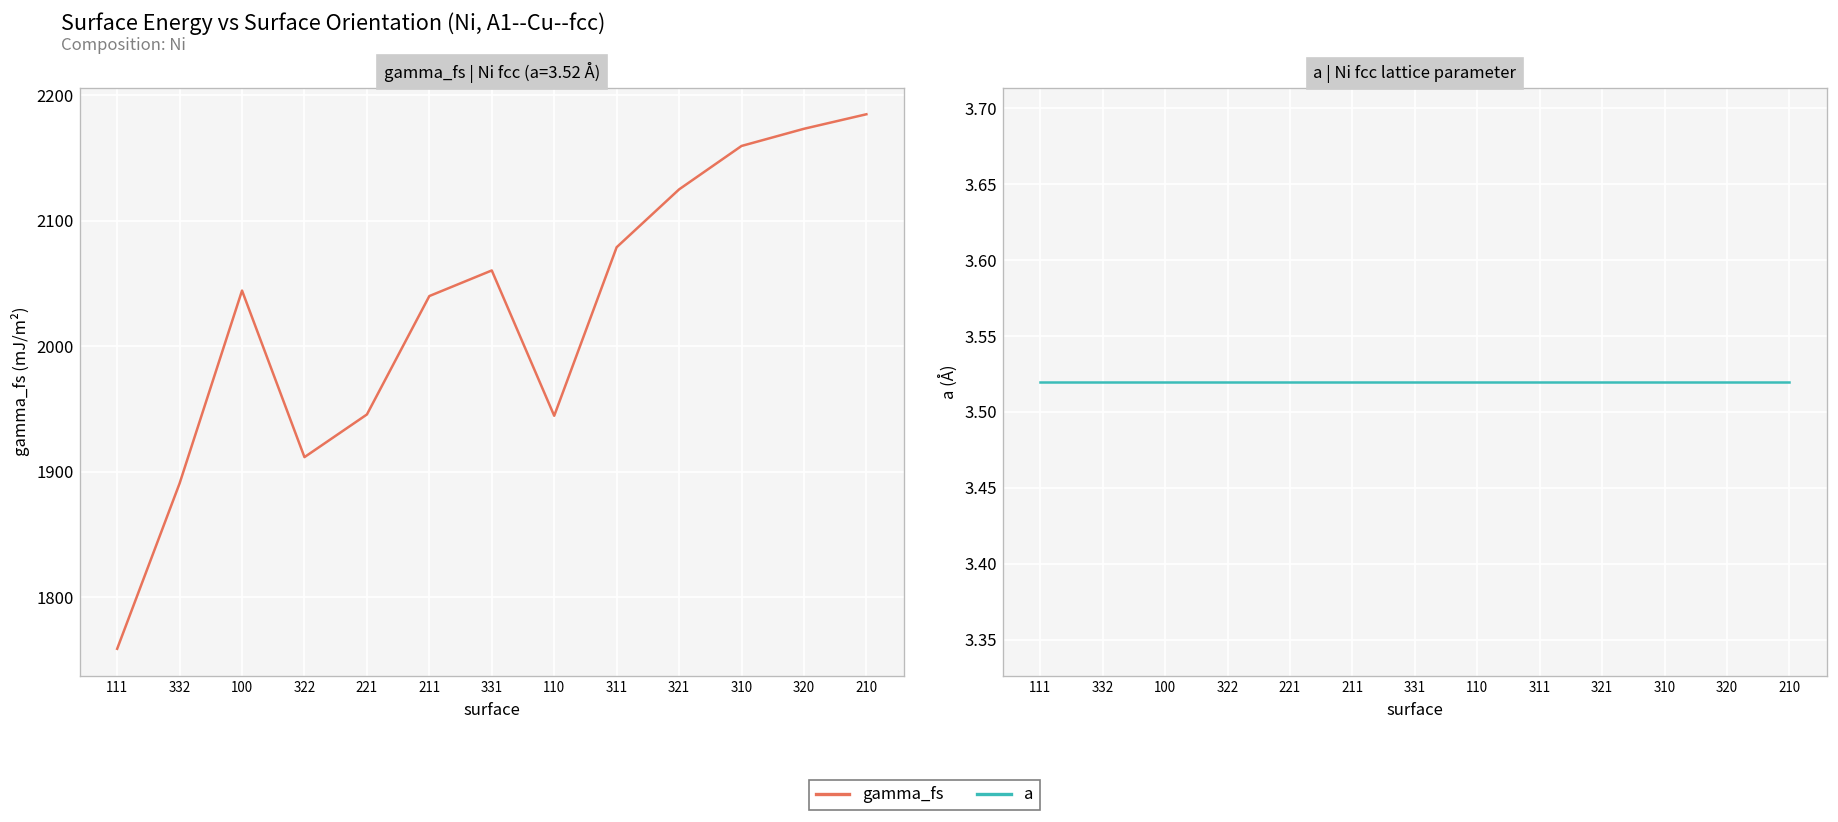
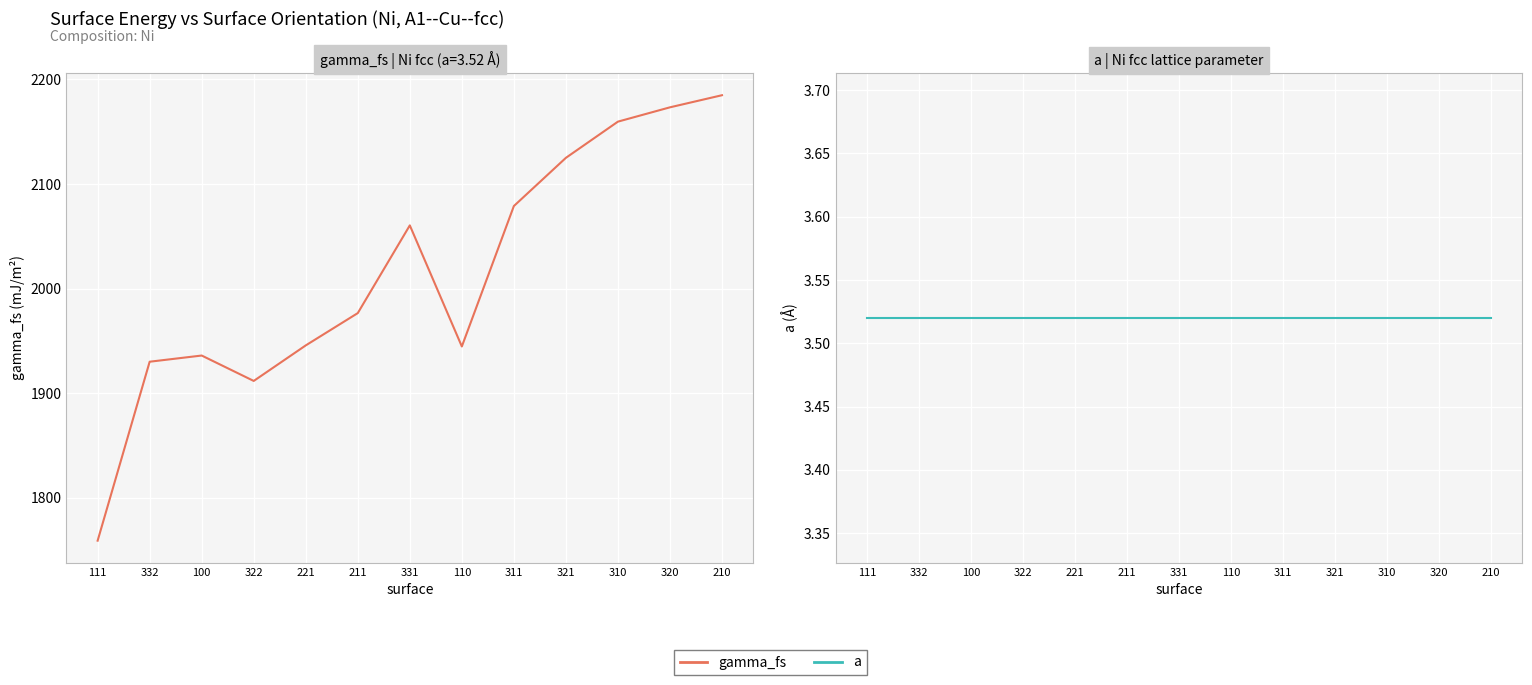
gamma_fs | Ni fcc (a=3.52 Å), 332: 1891 -> 1930
gamma_fs | Ni fcc (a=3.52 Å), 100: 2044 -> 1936
gamma_fs | Ni fcc (a=3.52 Å), 211: 2040 -> 1977
